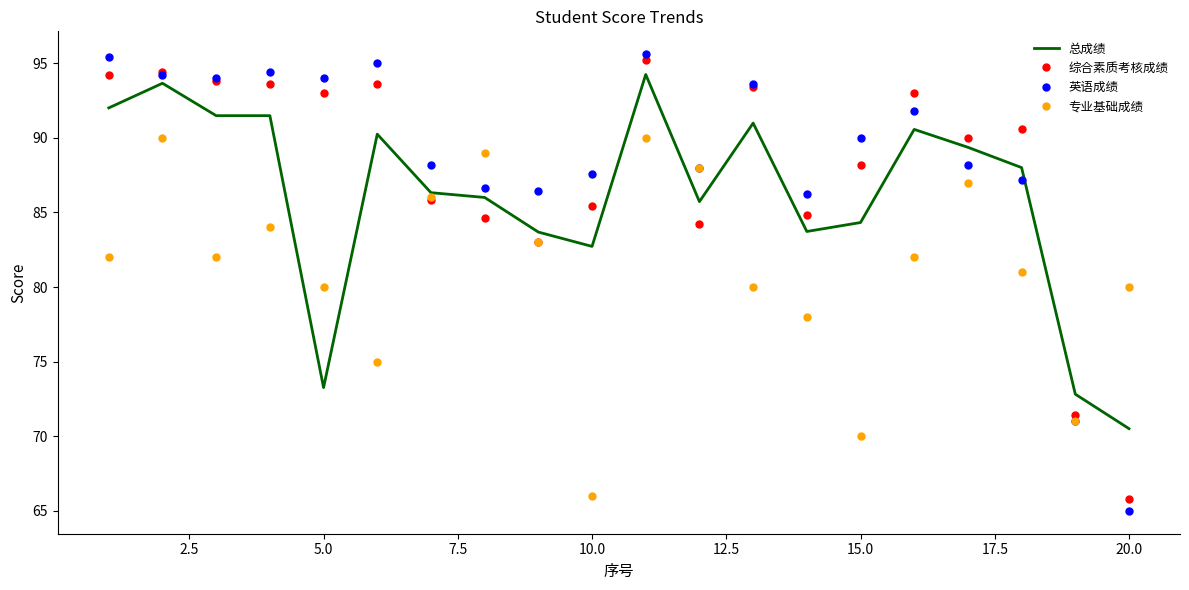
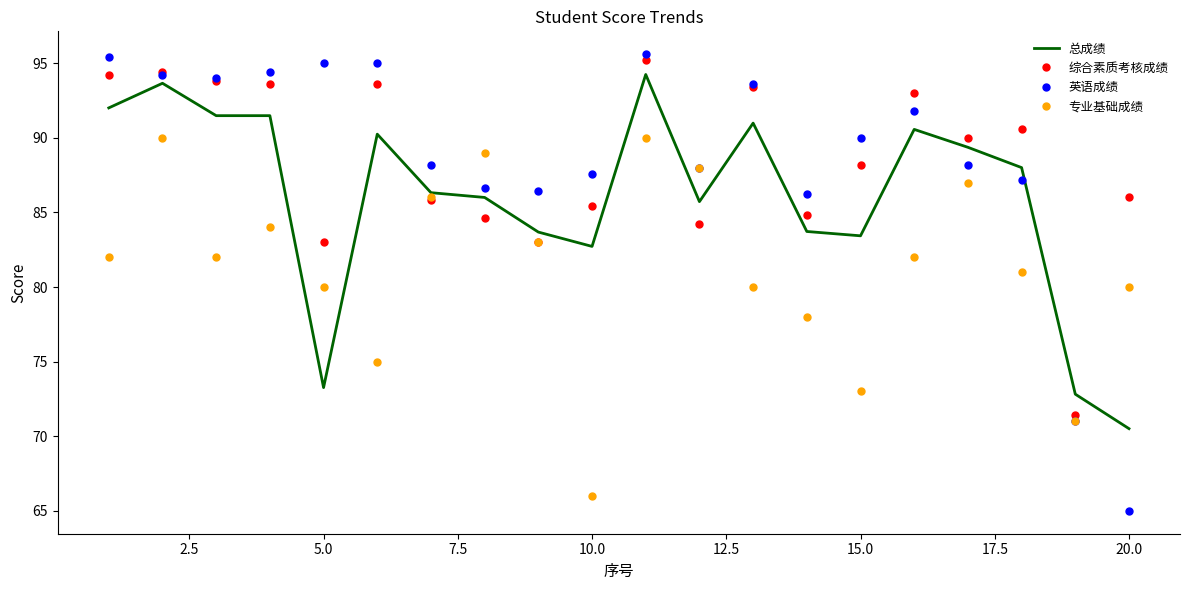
综合素质考核成绩, 5.0: 93 -> 83
英语成绩, 5.0: 94 -> 95
总成绩, 15.0: 84.3 -> 83.4
专业基础成绩, 15.0: 70 -> 73
综合素质考核成绩, 20.0: 65.8 -> 86.0
